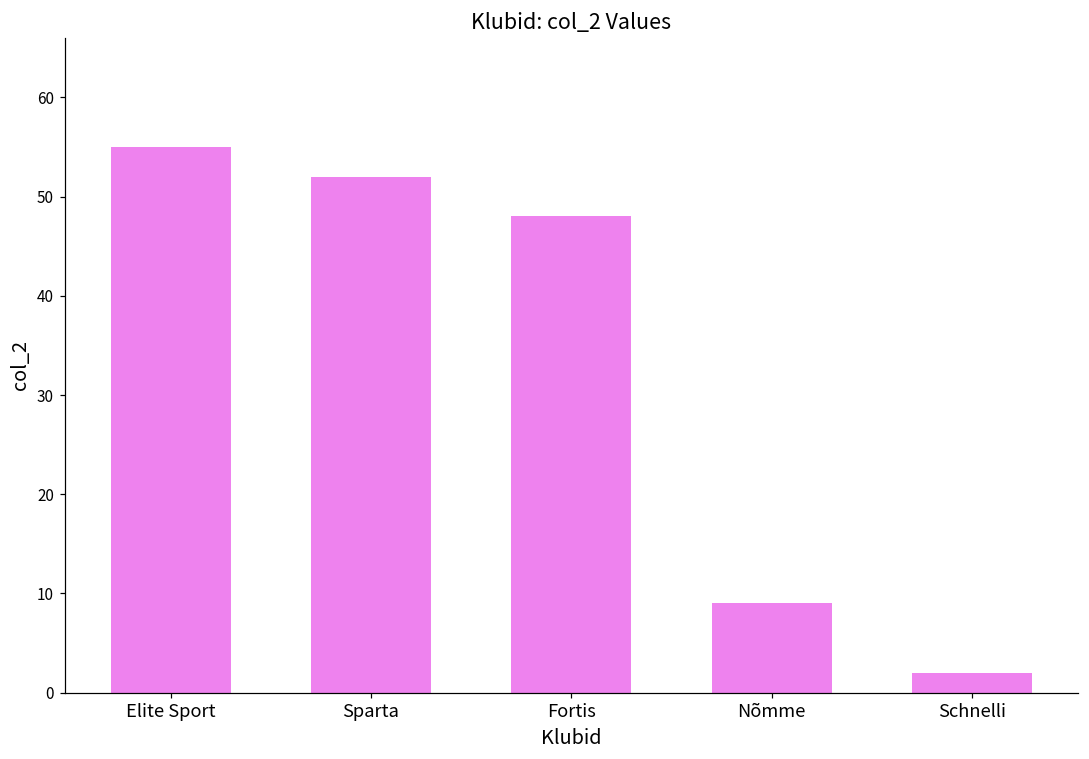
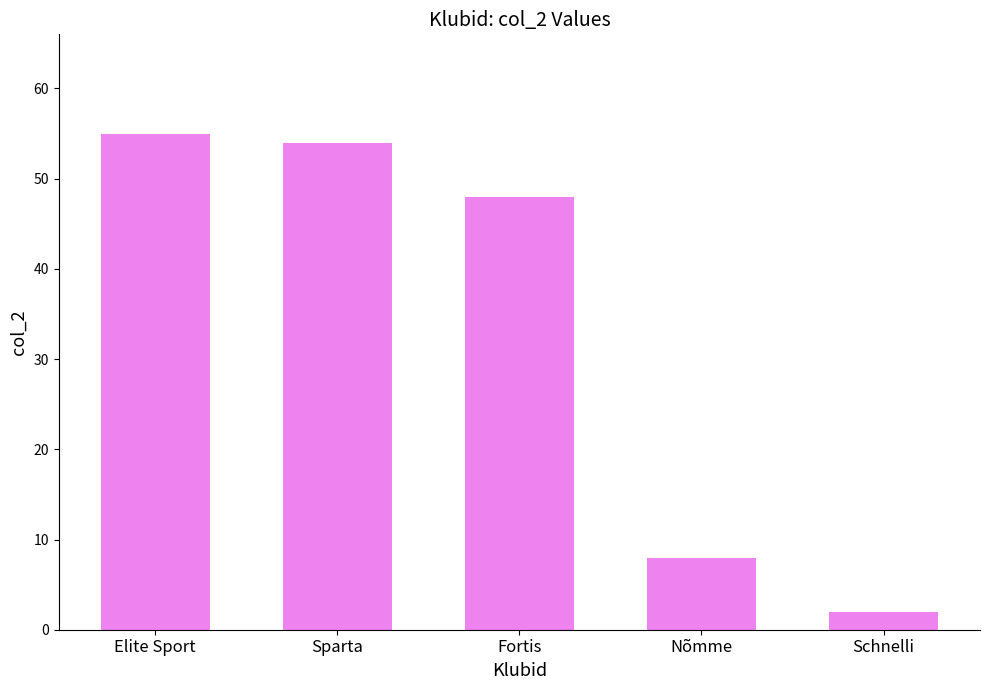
Sparta: 52 -> 54
Nõmme: 9 -> 8
